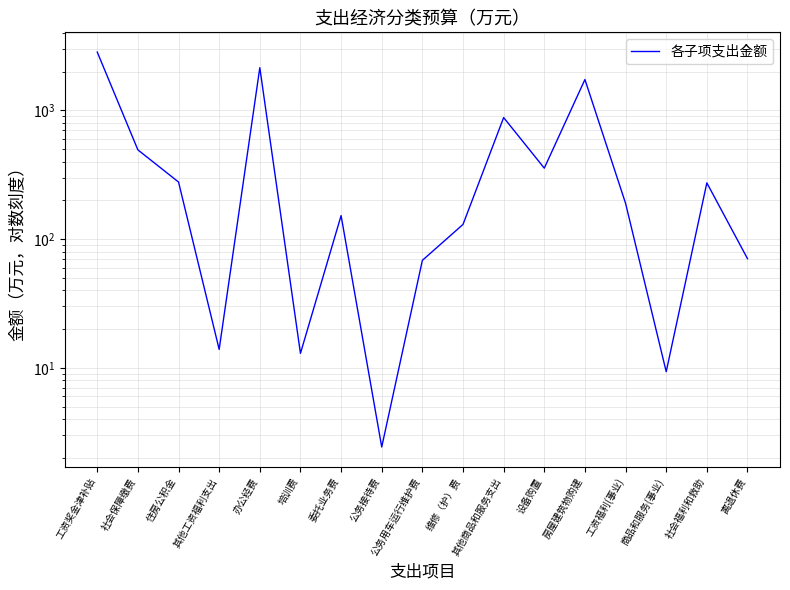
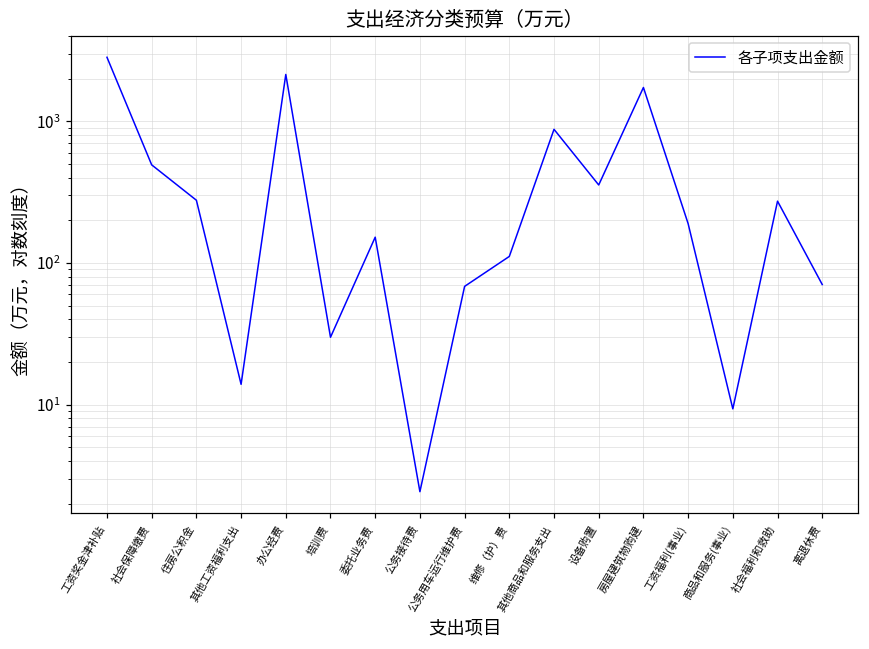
培训费: 13 -> 30
维修（护）费: 130 -> 110
